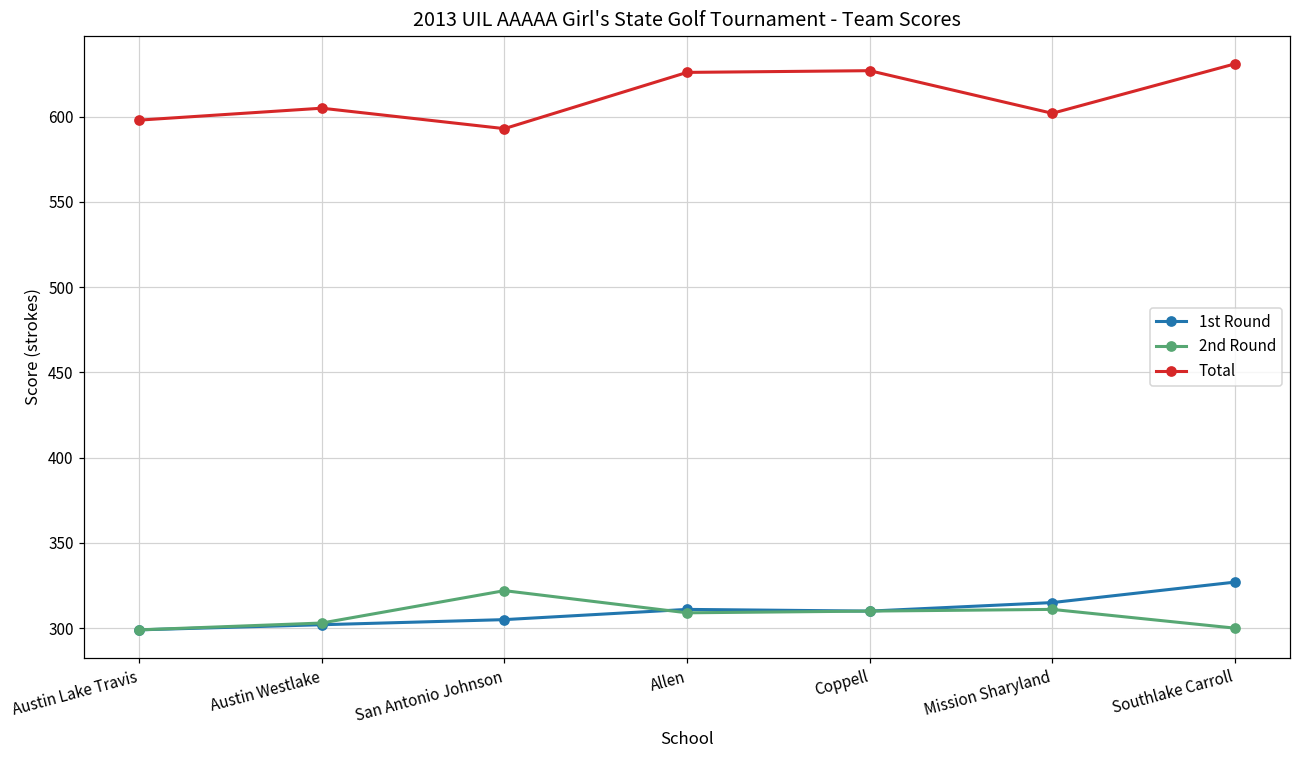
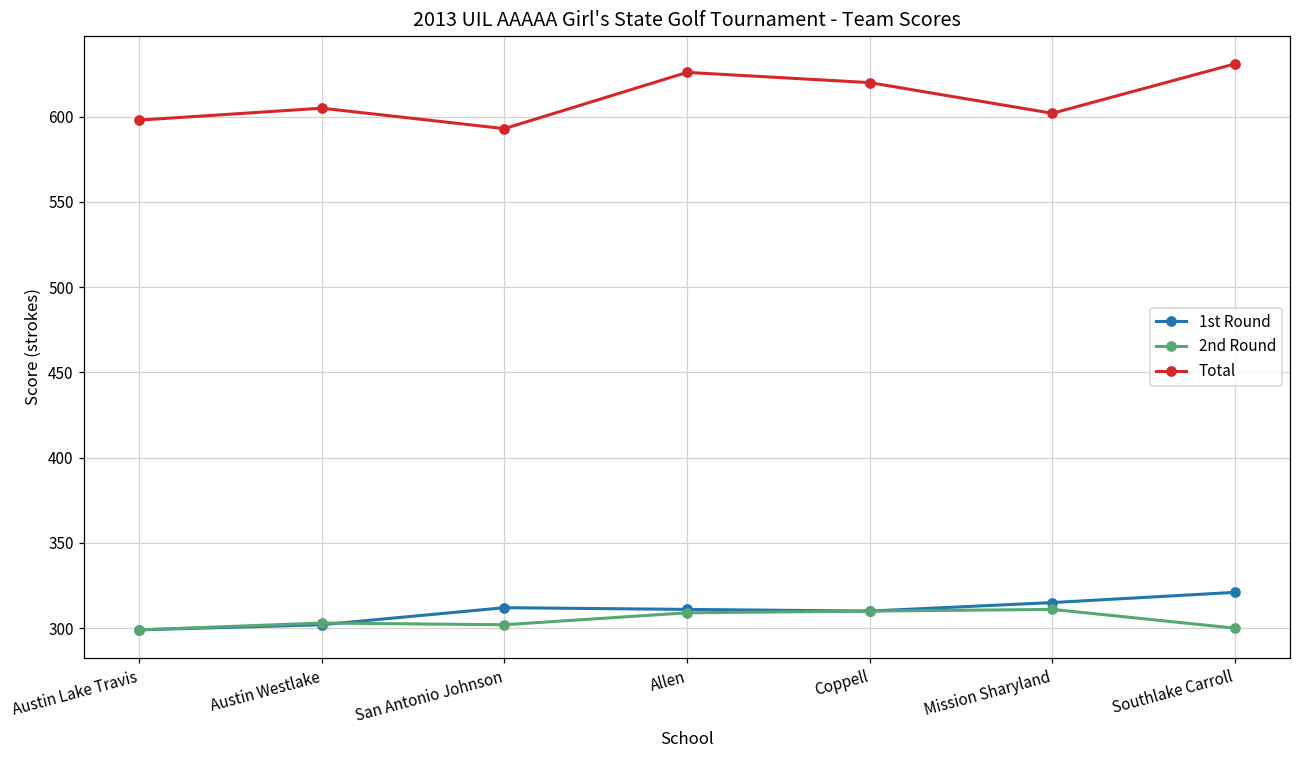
1st Round, San Antonio Johnson: 305 -> 312
2nd Round, San Antonio Johnson: 322 -> 302
Total, Coppell: 627 -> 620
1st Round, Southlake Carroll: 327 -> 321
